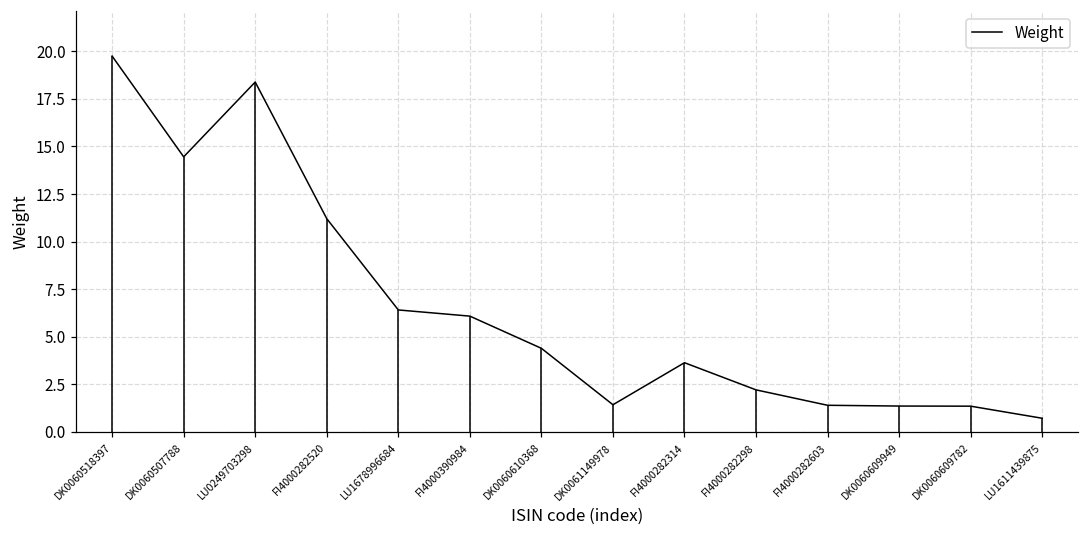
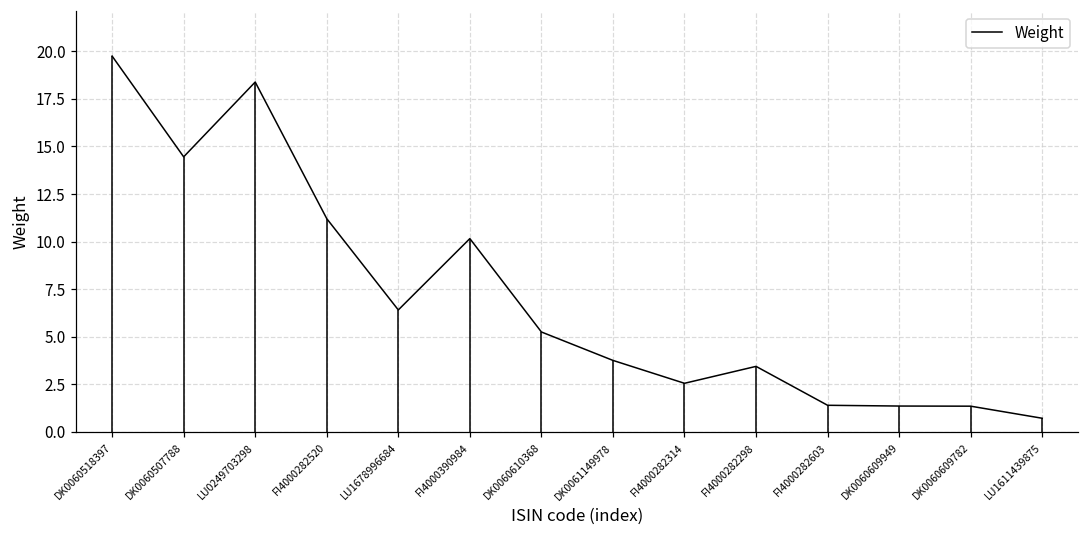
FI4000390984: 6.1 -> 10.2
DK0060610368: 4.4 -> 5.2
DK0061149978: 1.4 -> 3.8
FI4000282314: 3.6 -> 2.6
FI4000282298: 2.2 -> 3.4
